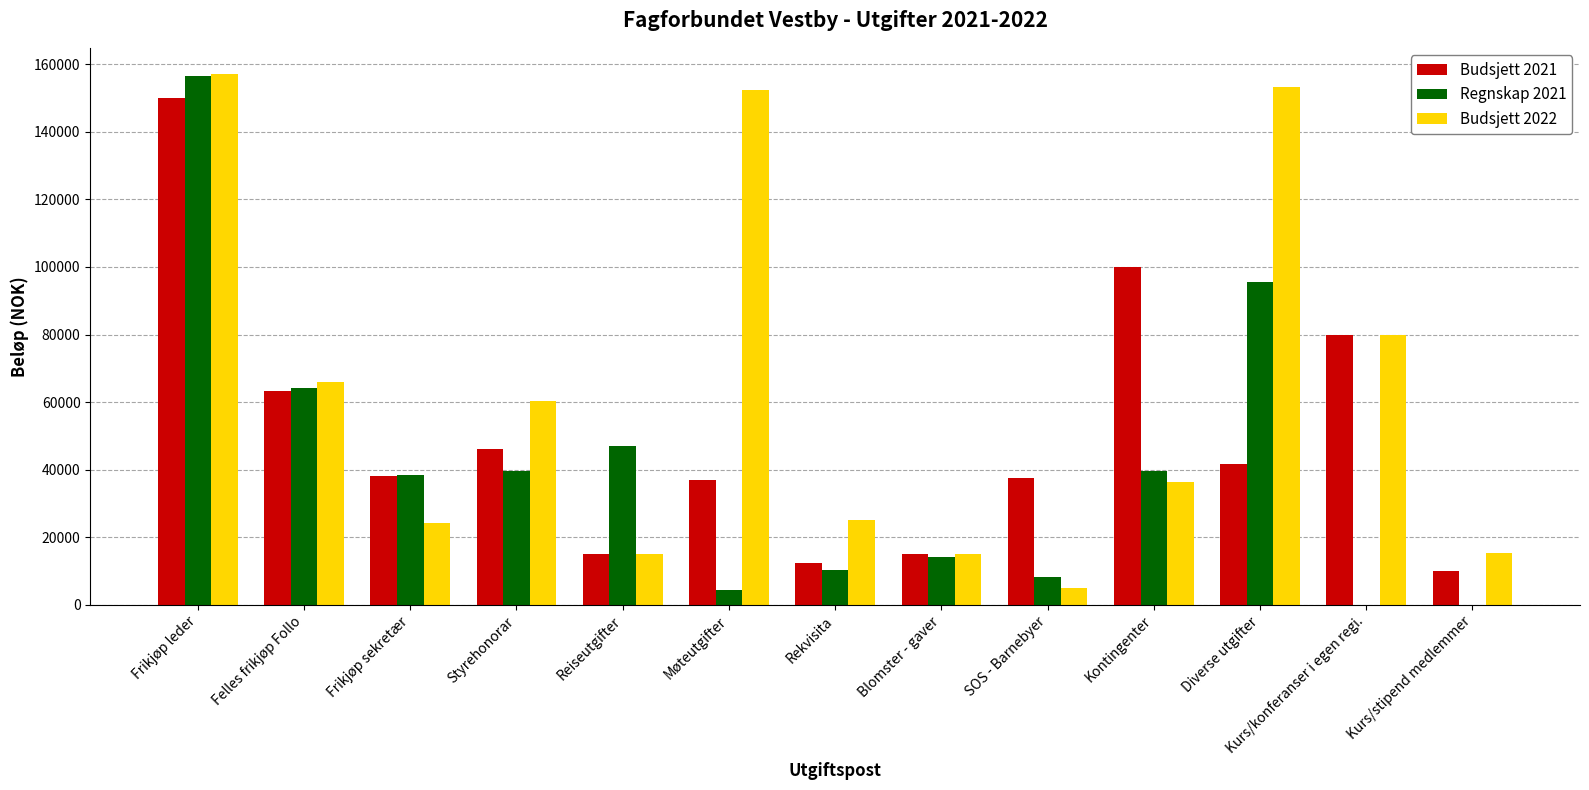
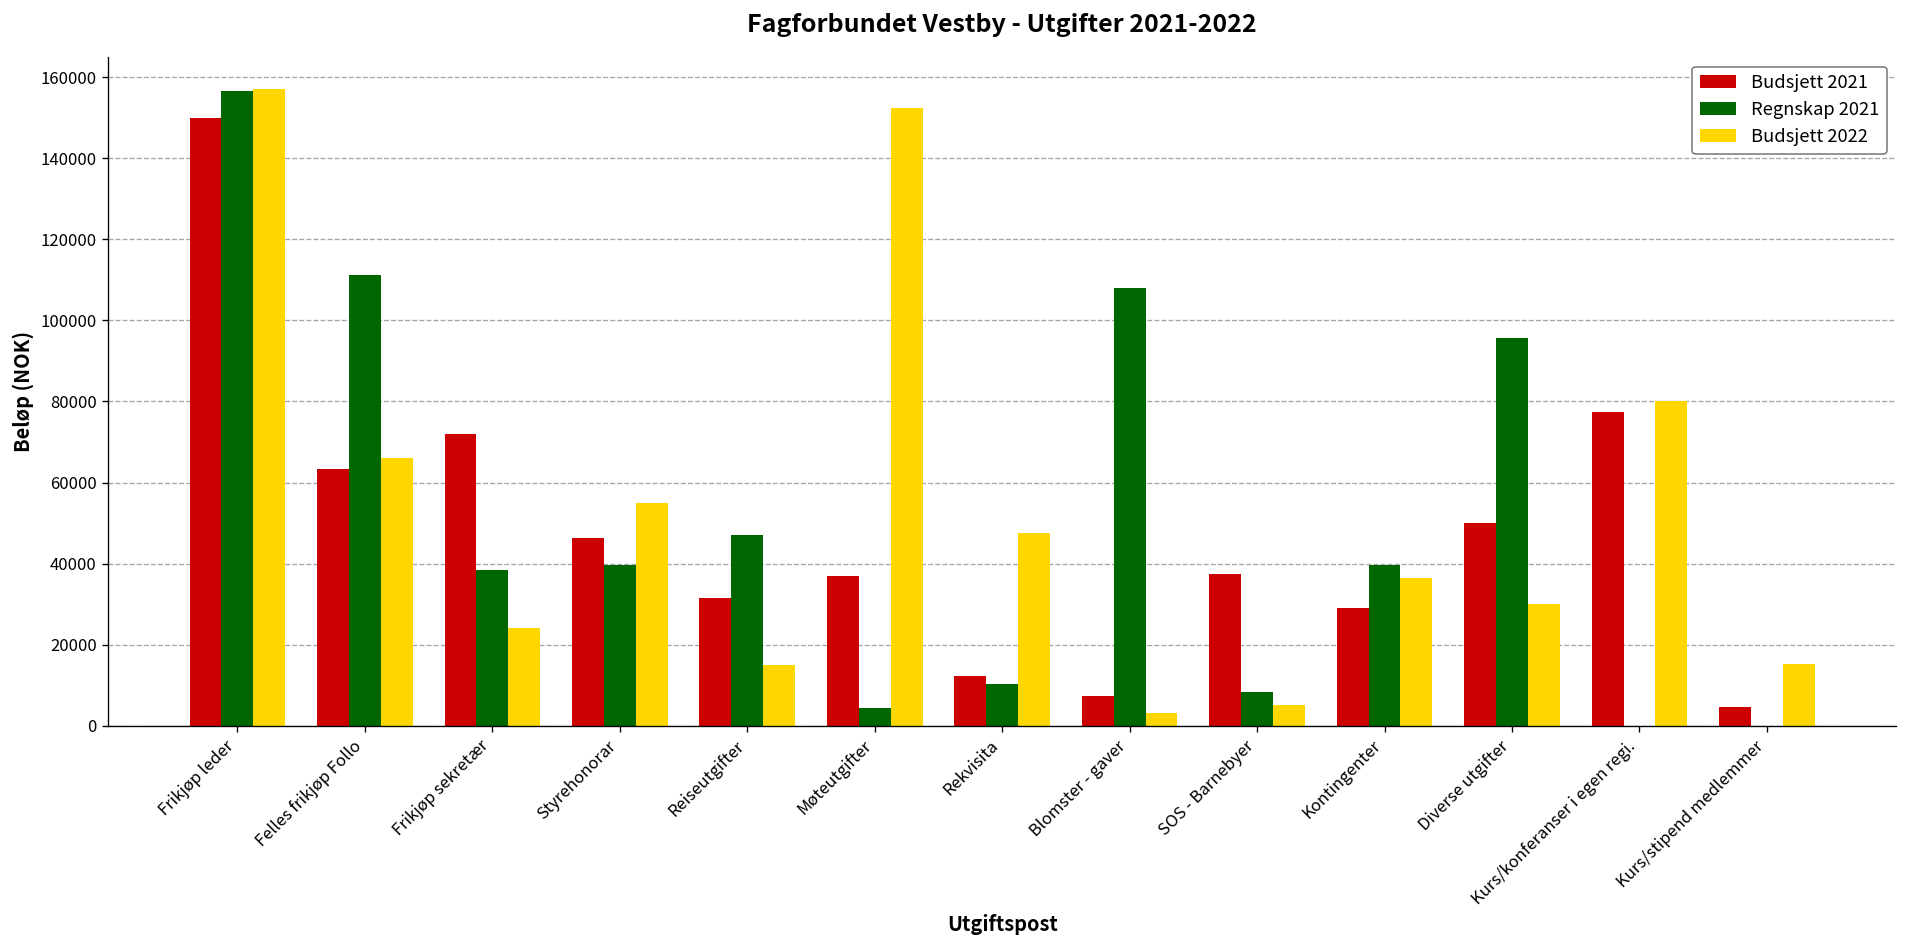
Regnskap 2021, Felles frikjøp Follo: 64000 -> 111000
Budsjett 2021, Frikjøp sekretær: 38000 -> 72000
Budsjett 2022, Styrehonorar: 60000 -> 55000
Budsjett 2021, Reiseutgifter: 15000 -> 31000
Budsjett 2022, Rekvisita: 25000 -> 47000
Budsjett 2021, Blomster - gaver: 15000 -> 7000
Regnskap 2021, Blomster - gaver: 14000 -> 108000
Budsjett 2022, Blomster - gaver: 15000 -> 3000
Budsjett 2021, Kontingenter: 100000 -> 29000
Budsjett 2021, Diverse utgifter: 42000 -> 50000
Budsjett 2022, Diverse utgifter: 153000 -> 30000
Budsjett 2021, Kurs/konferanser i egen regi.: 80000 -> 77000
Budsjett 2021, Kurs/stipend medlemmer: 10000 -> 5000
